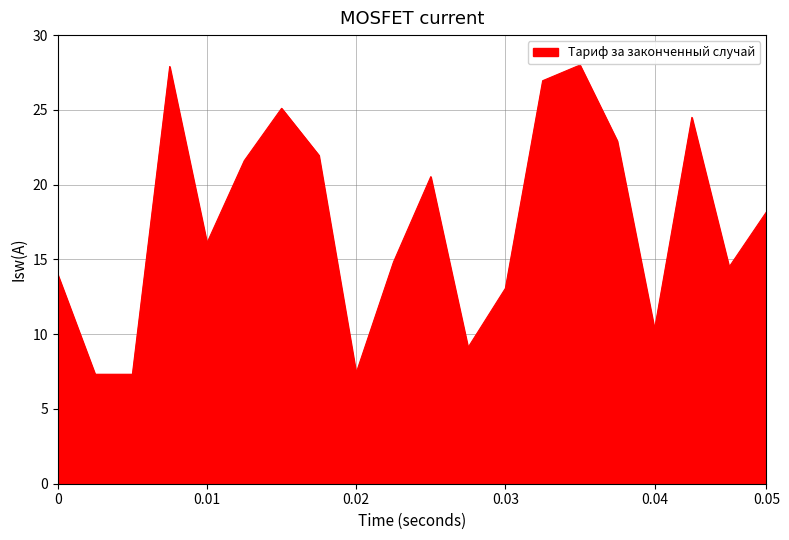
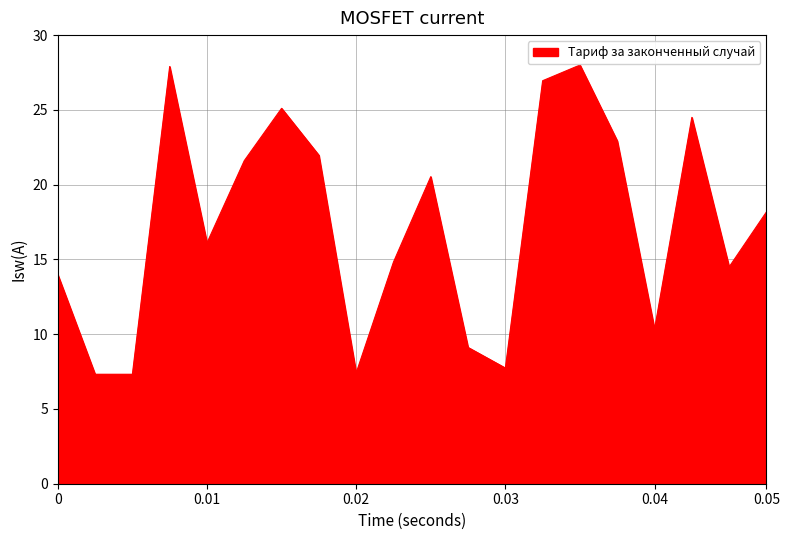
0.03: 13.1 -> 7.7
